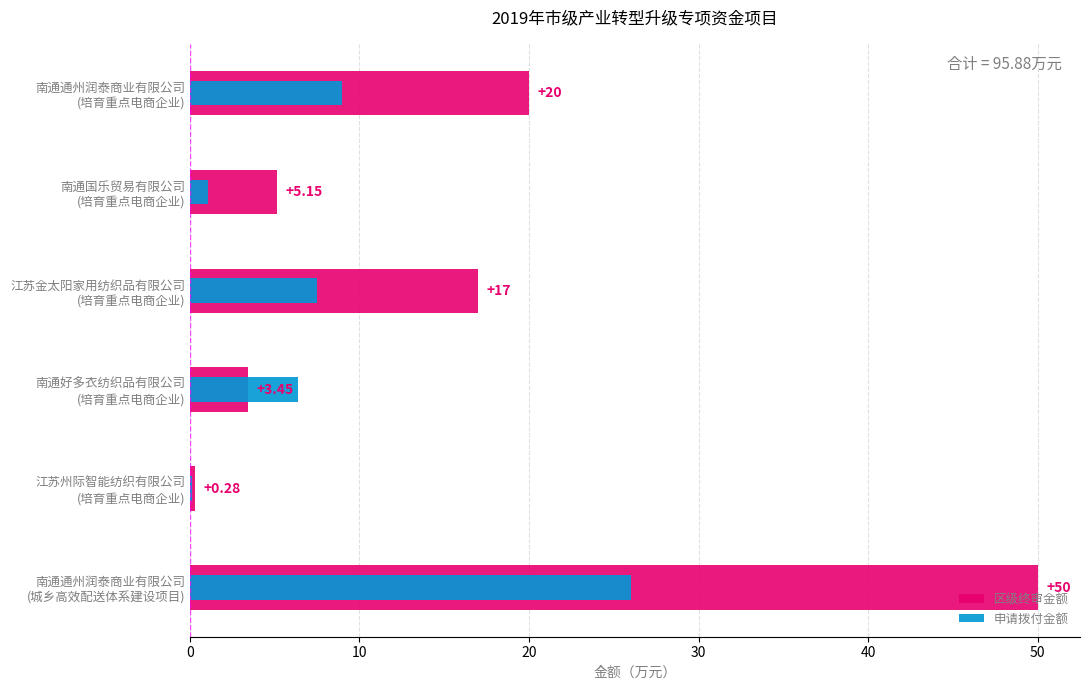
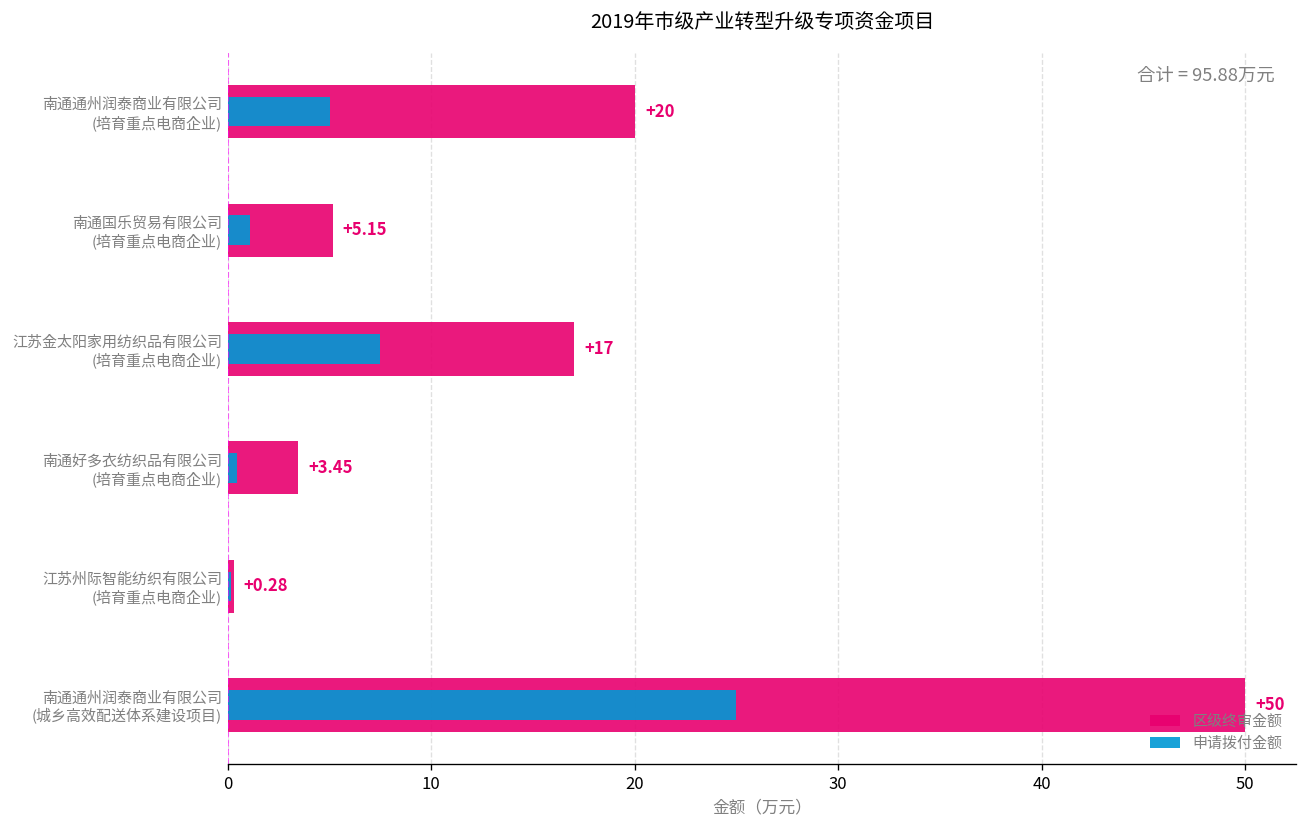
申请拨付金额, 南通通州润泰商业有限公司 (培育重点电商企业): 9 -> 5
申请拨付金额, 南通好多衣纺织品有限公司 (培育重点电商企业): 6.4 -> 0.5
申请拨付金额, 南通通州润泰商业有限公司 (城乡高效配送体系建设项目): 26 -> 25
